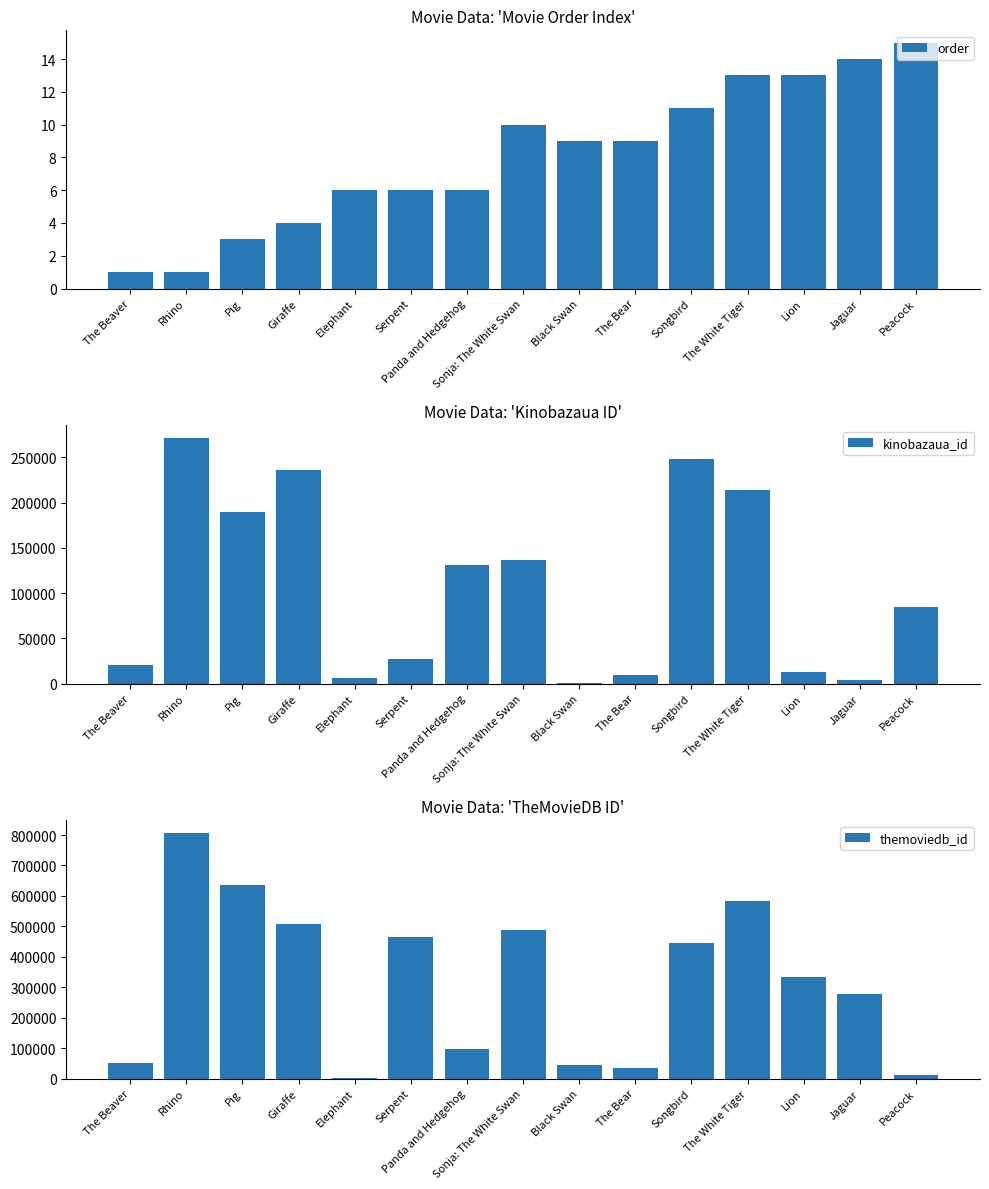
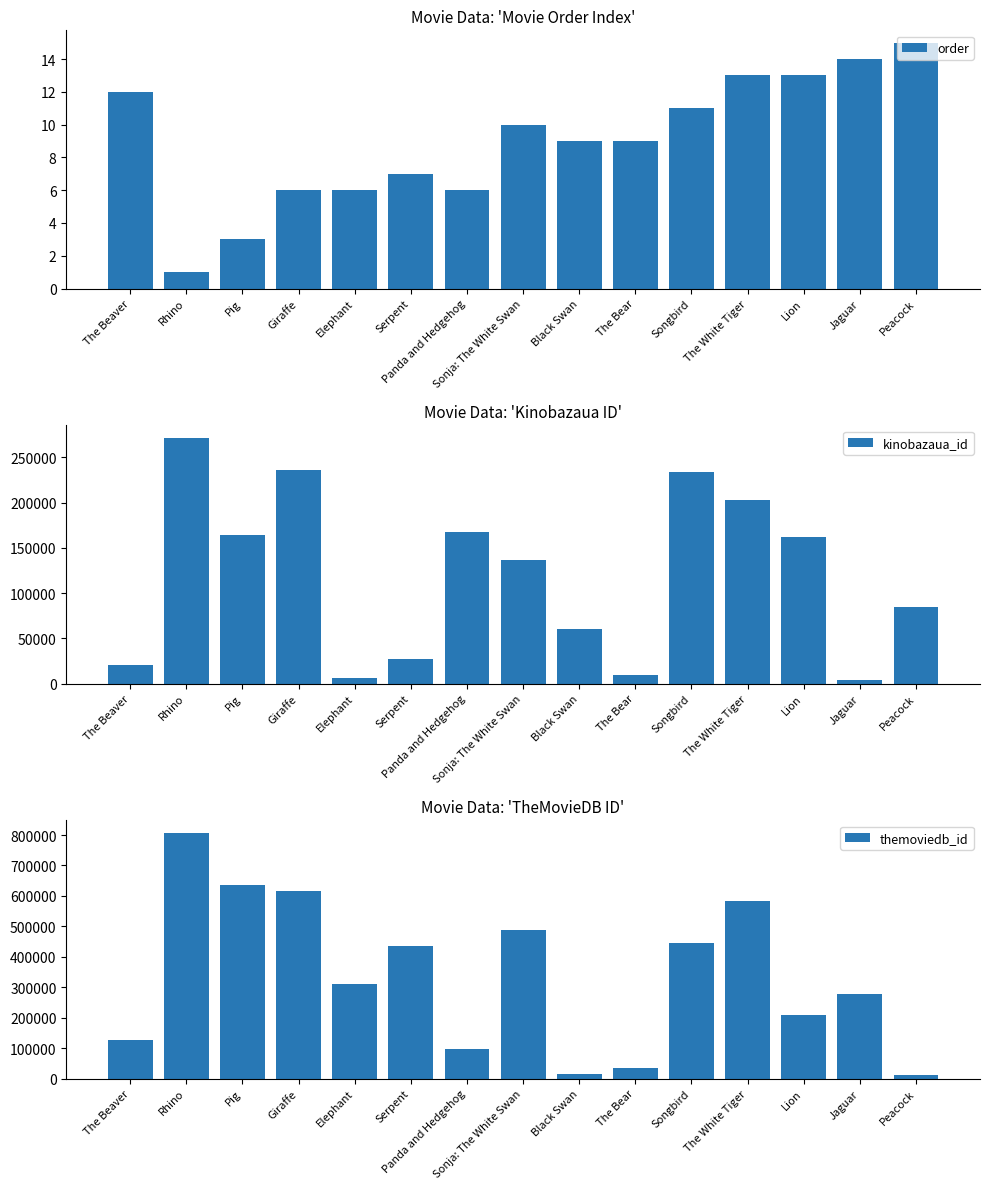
Movie Data: 'Movie Order Index', The Beaver: 1 -> 12
Movie Data: 'Movie Order Index', Giraffe: 4 -> 6
Movie Data: 'Movie Order Index', Serpent: 6 -> 7
Movie Data: 'Kinobazaua ID', Pig: 190000 -> 160000
Movie Data: 'Kinobazaua ID', Panda and Hedgehog: 130000 -> 170000
Movie Data: 'Kinobazaua ID', Black Swan: 0 -> 60000
Movie Data: 'Kinobazaua ID', Songbird: 250000 -> 230000
Movie Data: 'Kinobazaua ID', The White Tiger: 210000 -> 200000
Movie Data: 'Kinobazaua ID', Lion: 10000 -> 160000
Movie Data: 'TheMovieDB ID', The Beaver: 50000 -> 130000
Movie Data: 'TheMovieDB ID', Giraffe: 510000 -> 620000
Movie Data: 'TheMovieDB ID', Elephant: 0 -> 310000
Movie Data: 'TheMovieDB ID', Serpent: 470000 -> 440000
Movie Data: 'TheMovieDB ID', Black Swan: 40000 -> 20000
Movie Data: 'TheMovieDB ID', Lion: 330000 -> 210000
